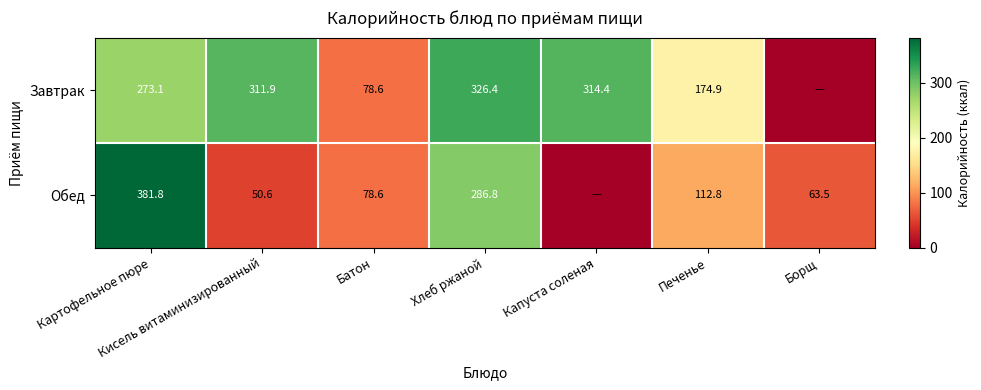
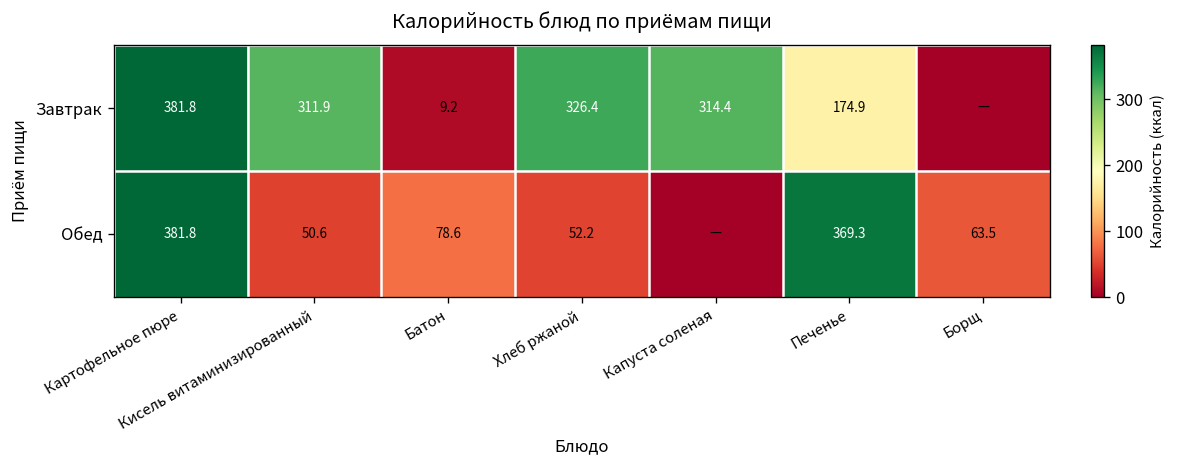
Завтрак, Картофельное пюре: 273.1 -> 381.8
Завтрак, Батон: 78.6 -> 9.2
Обед, Хлеб ржаной: 286.8 -> 52.2
Обед, Печенье: 112.8 -> 369.3
